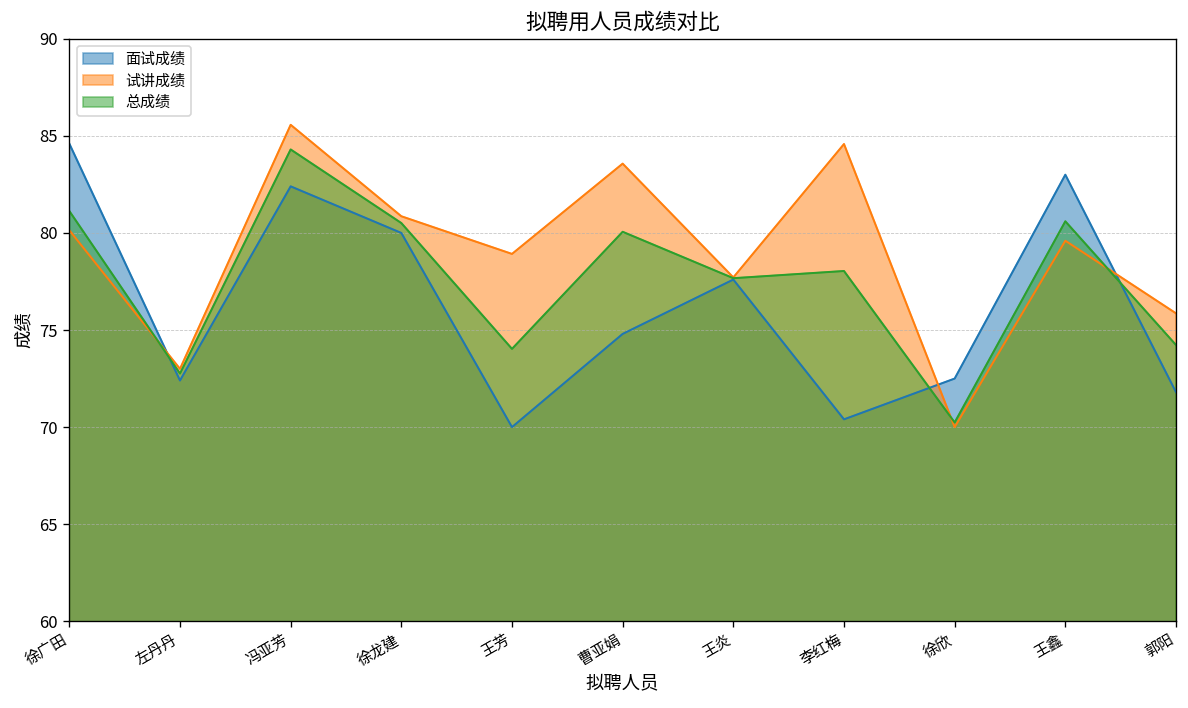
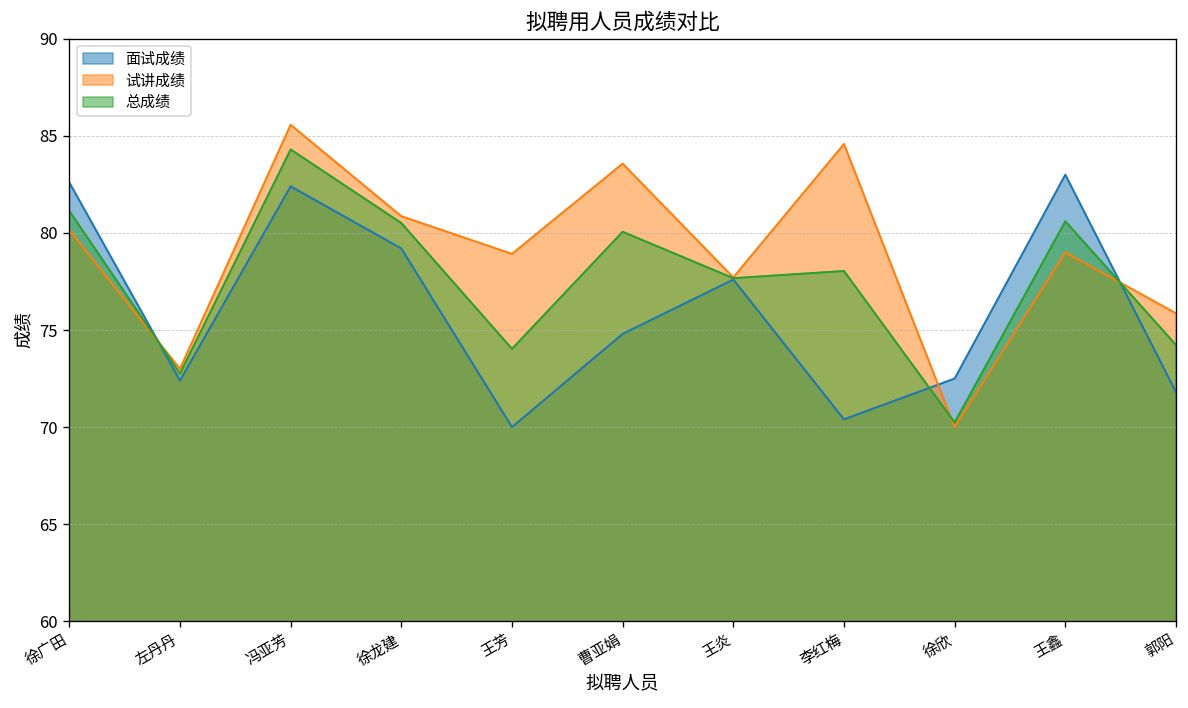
面试成绩, 徐广田: 84.6 -> 82.6
面试成绩, 徐龙建: 80.0 -> 79.2
试讲成绩, 王鑫: 79.6 -> 79.0
